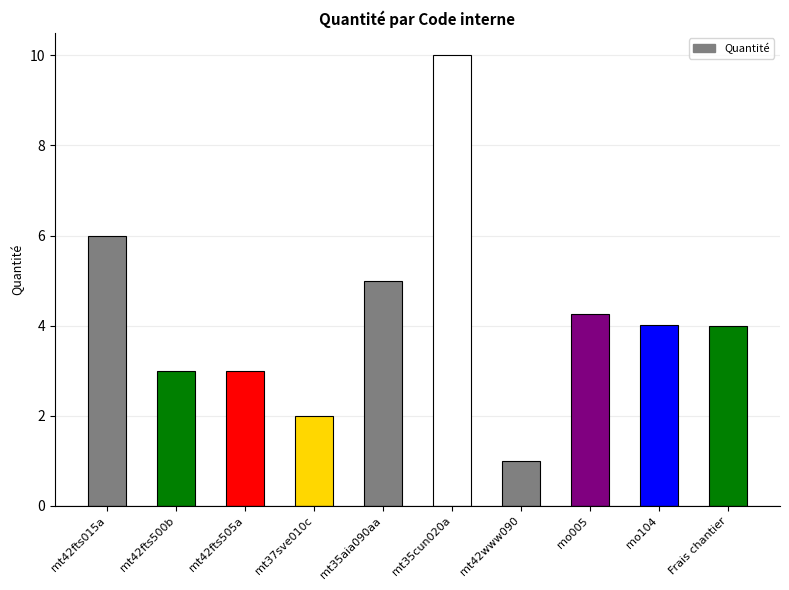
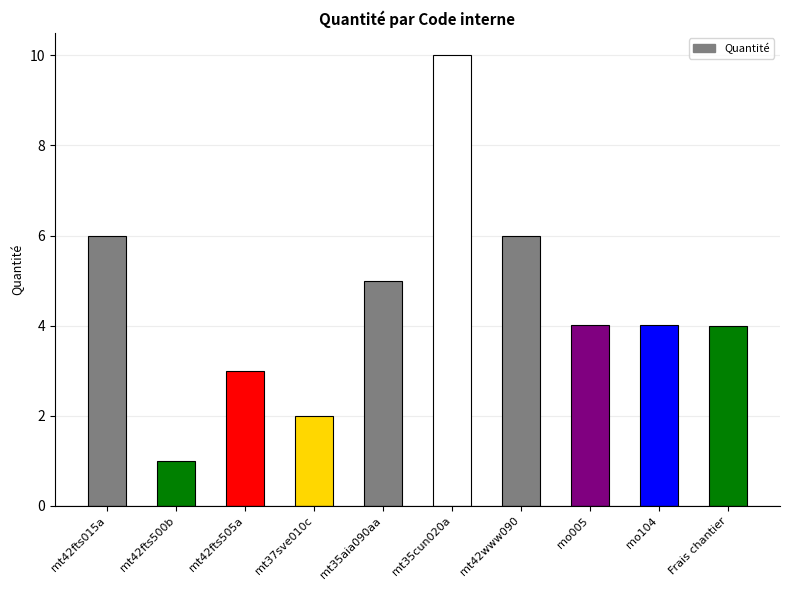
mt42fts500b: 3 -> 1
mt42www090: 1 -> 6
mo005: 4.3 -> 4.0
